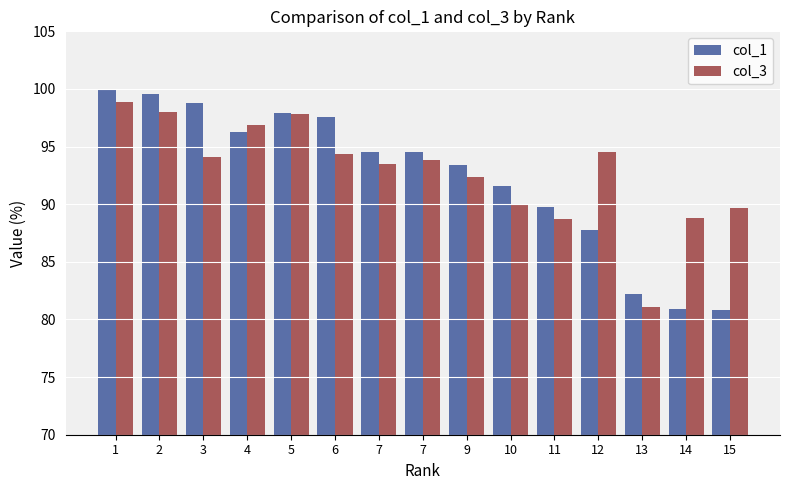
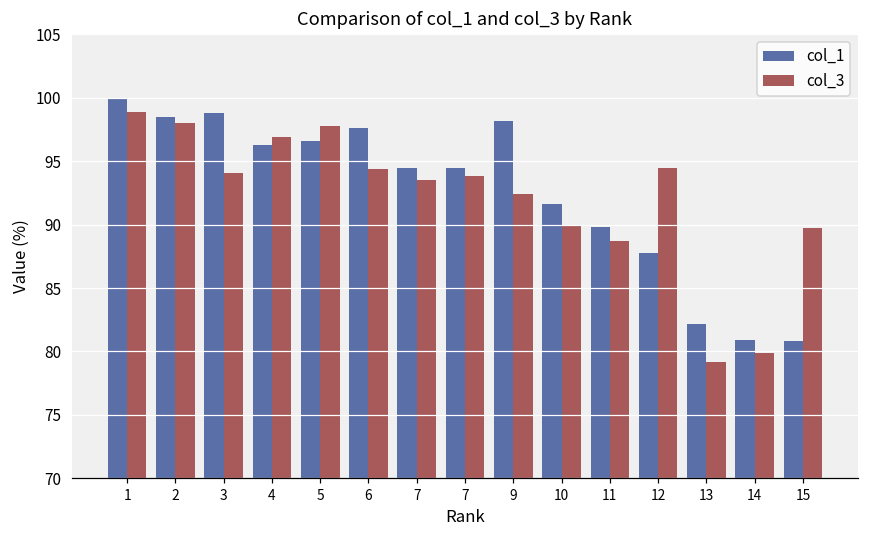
col_1, 2: 99.6 -> 98.5
col_1, 5: 97.9 -> 96.6
col_1, 9: 93.4 -> 98.2
col_3, 13: 81.1 -> 79.2
col_3, 14: 88.8 -> 79.9
